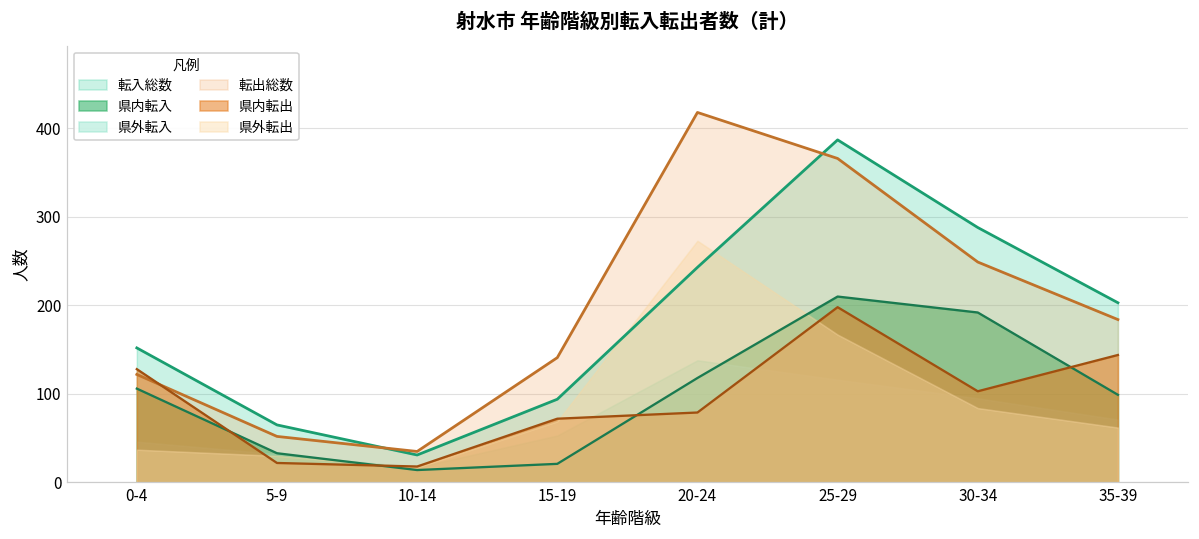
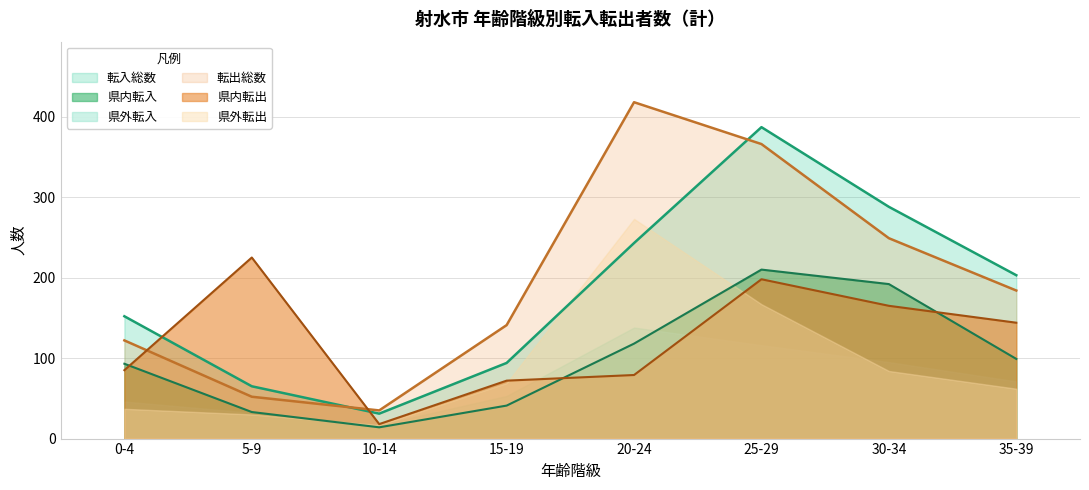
県内転入, 0-4: 110 -> 90
県内転出, 0-4: 130 -> 90
県内転出, 5-9: 20 -> 230
県内転入, 15-19: 20 -> 40
県内転出, 30-34: 100 -> 170
